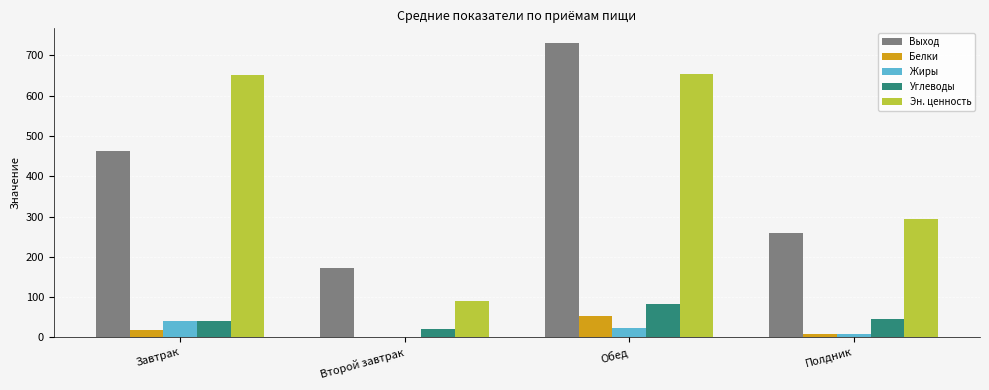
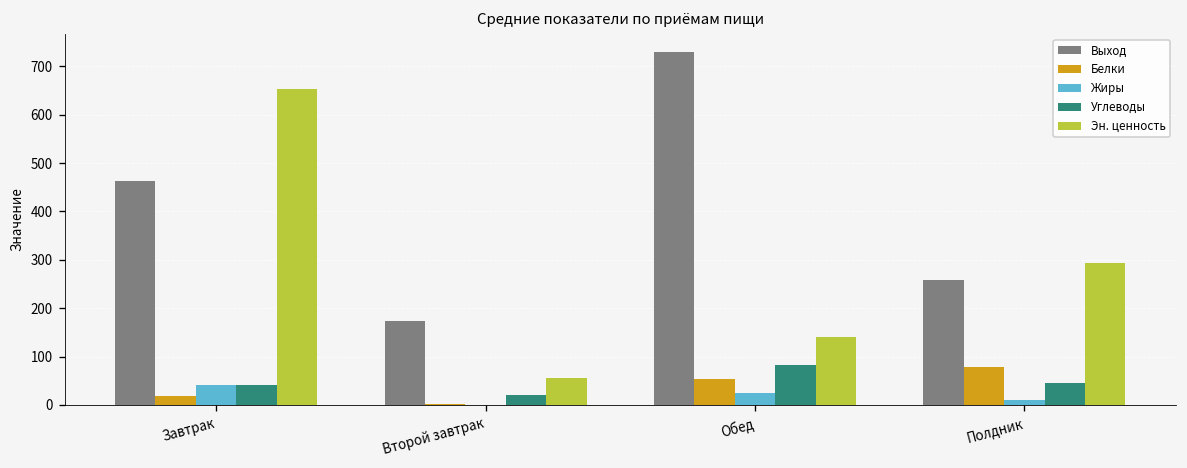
Эн. ценность, Второй завтрак: 90 -> 60
Эн. ценность, Обед: 650 -> 140
Белки, Полдник: 10 -> 80
